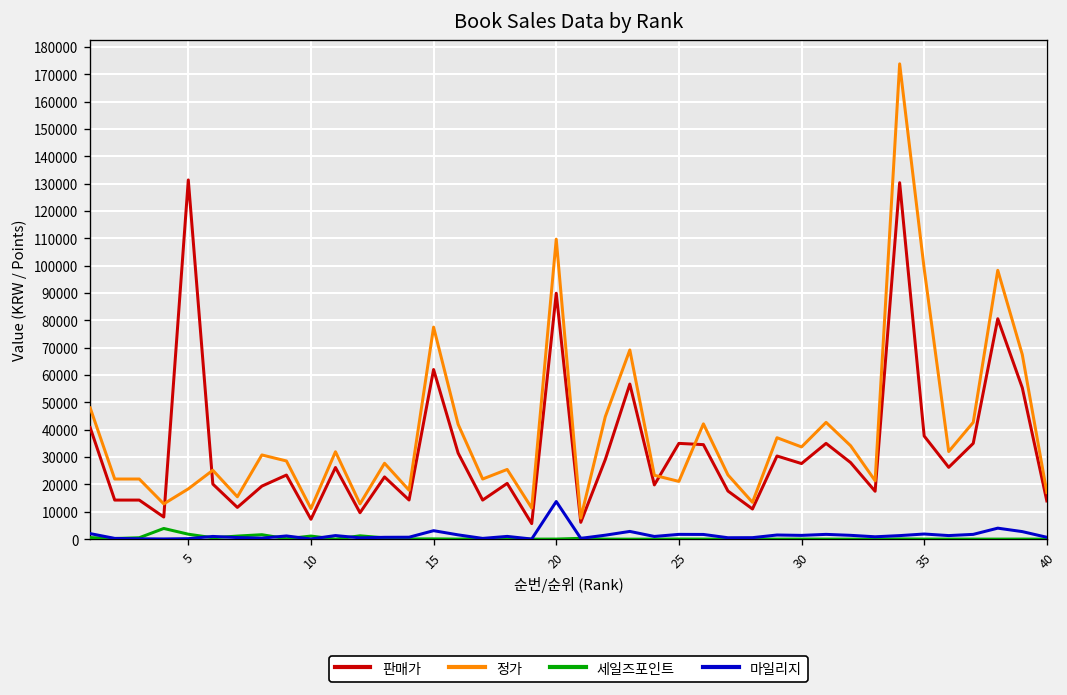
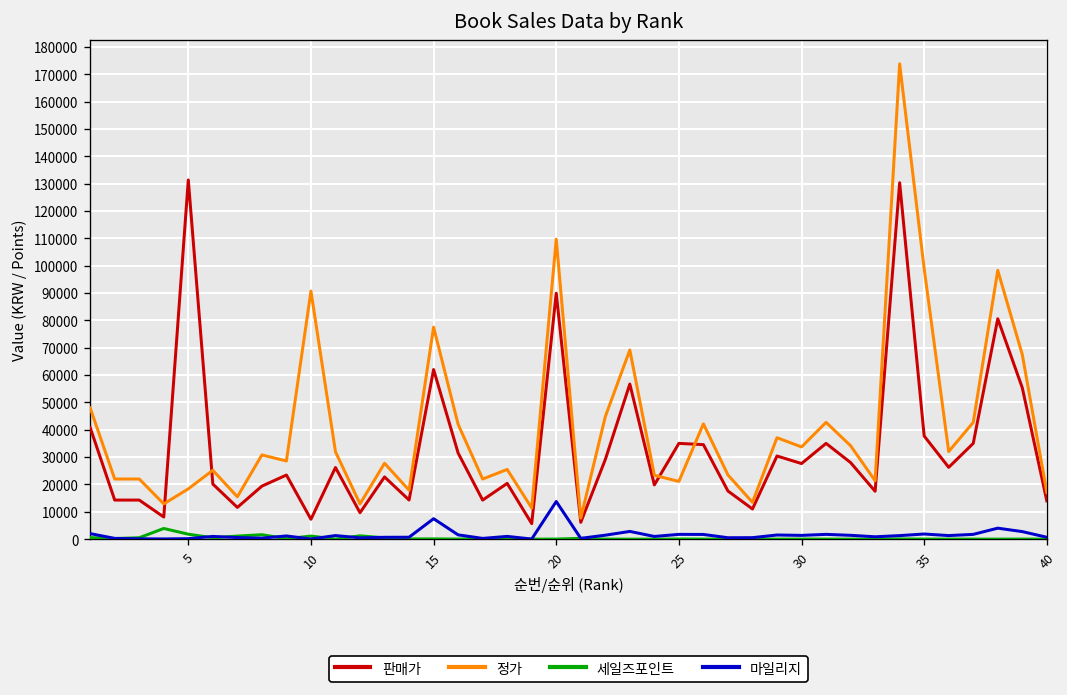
정가, 10: 11000 -> 91000
마일리지, 15: 3000 -> 7000
